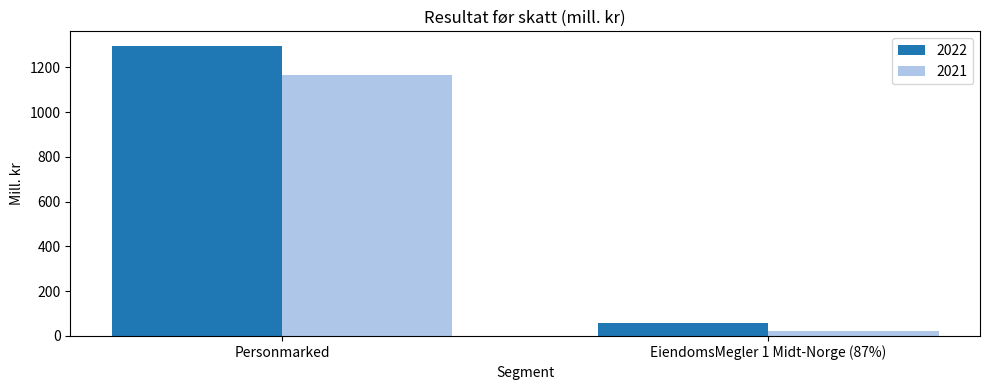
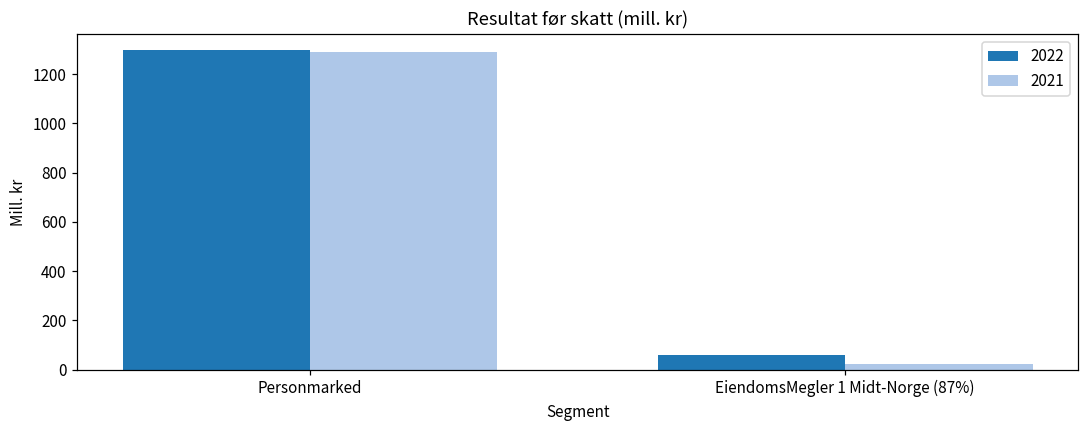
2021, Personmarked: 1170 -> 1290
